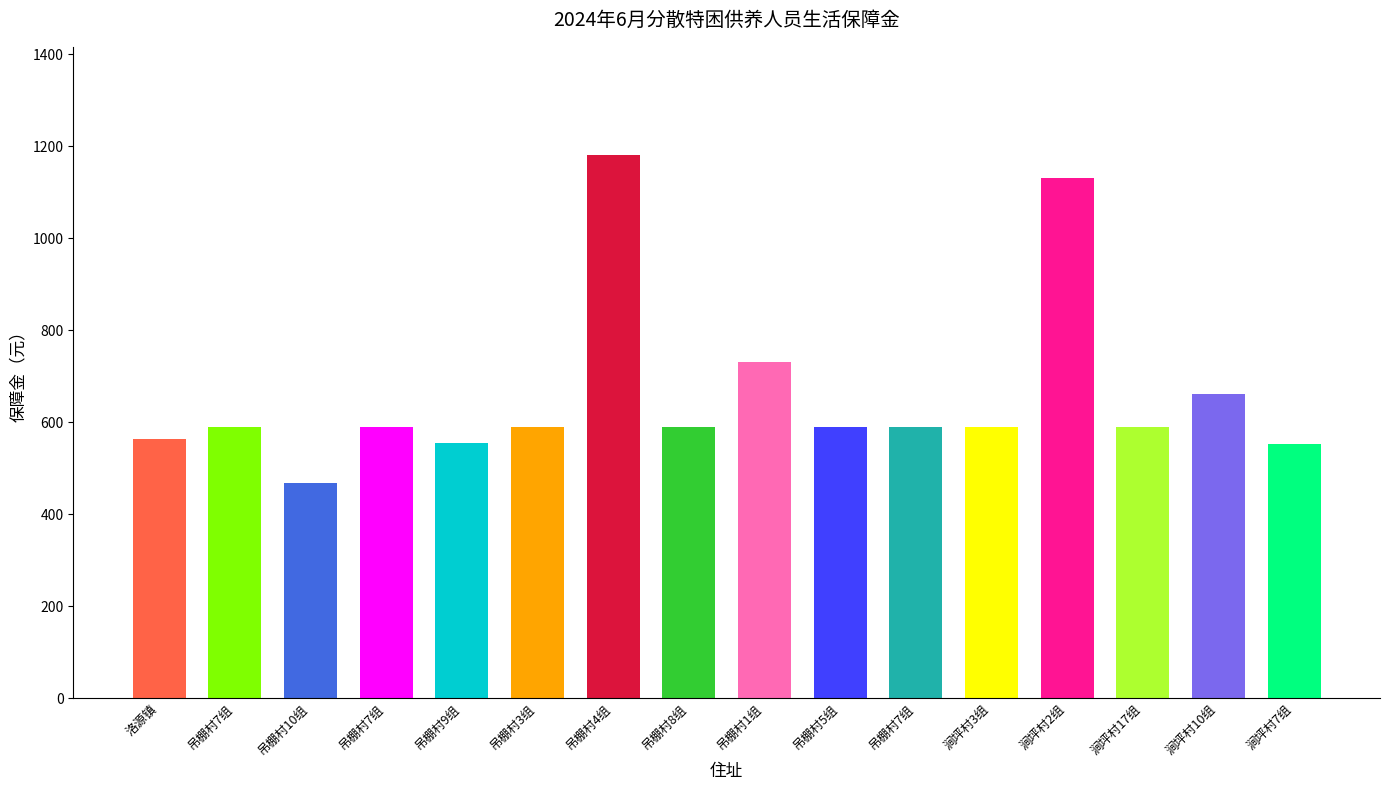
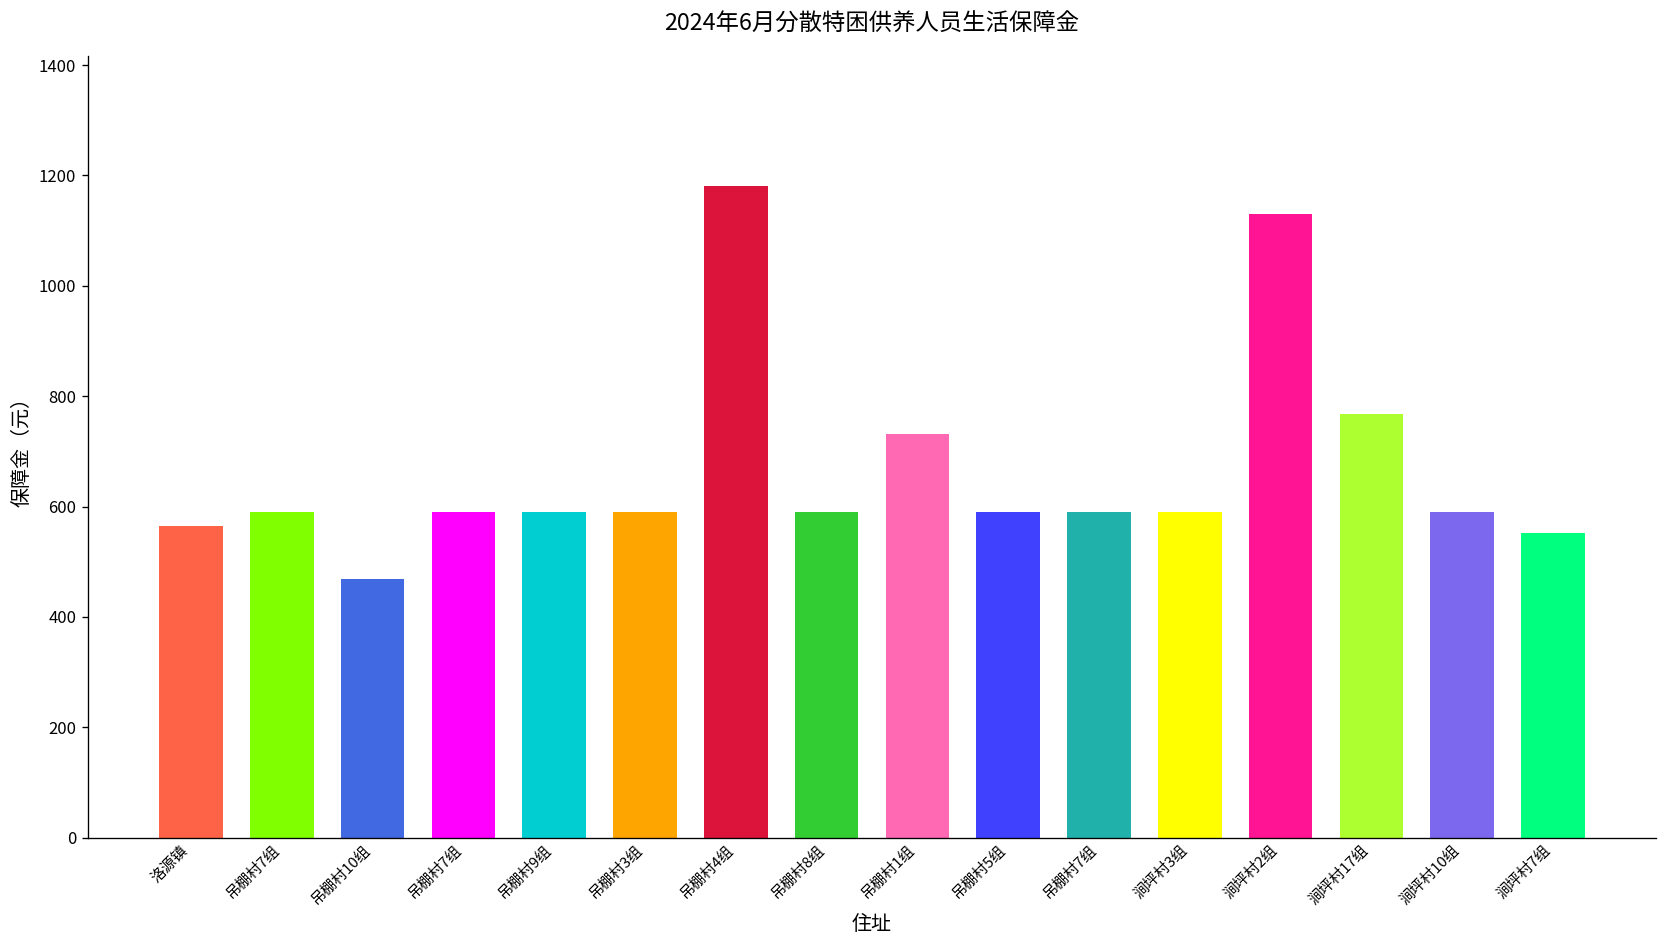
吊棚村9组: 560 -> 590
涧坪村17组: 590 -> 770
涧坪村10组: 660 -> 590
